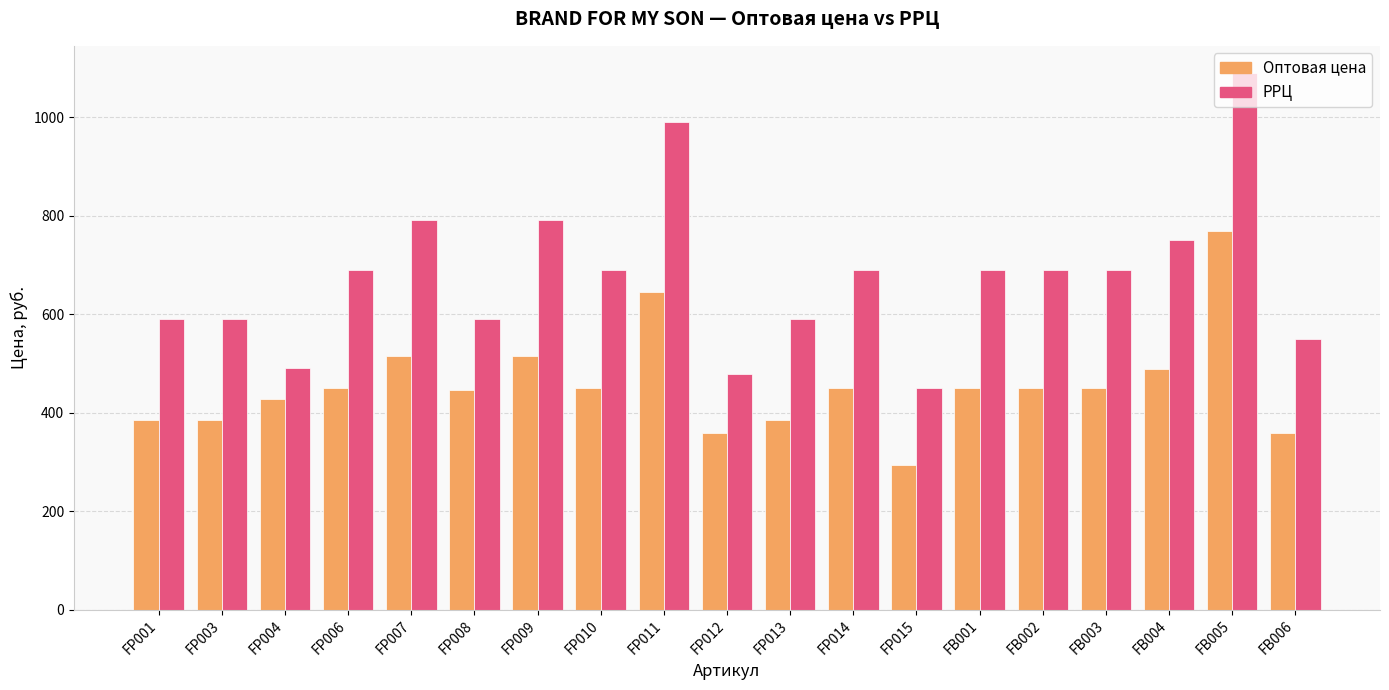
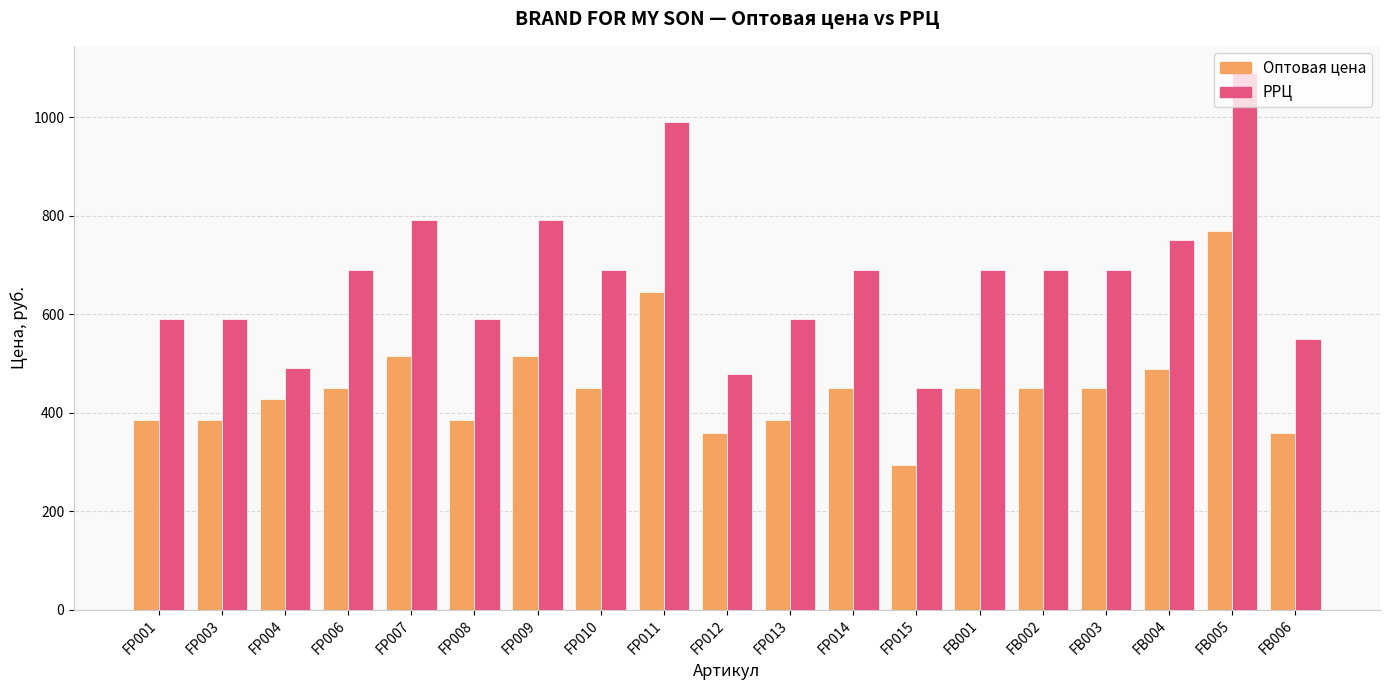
Оптовая цена, FP008: 450 -> 380
